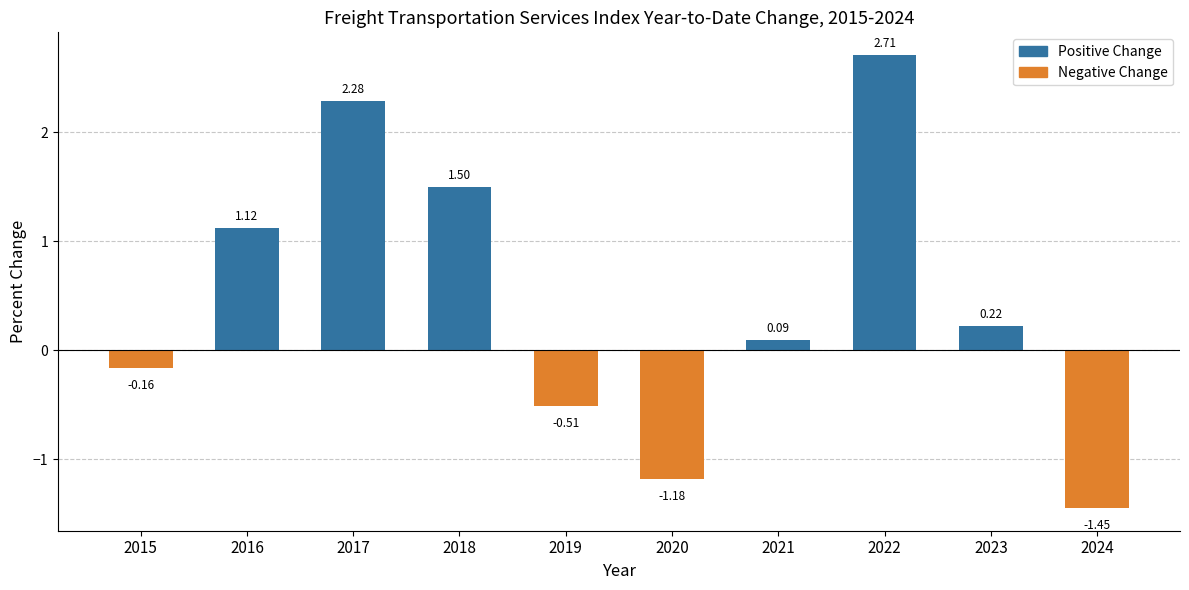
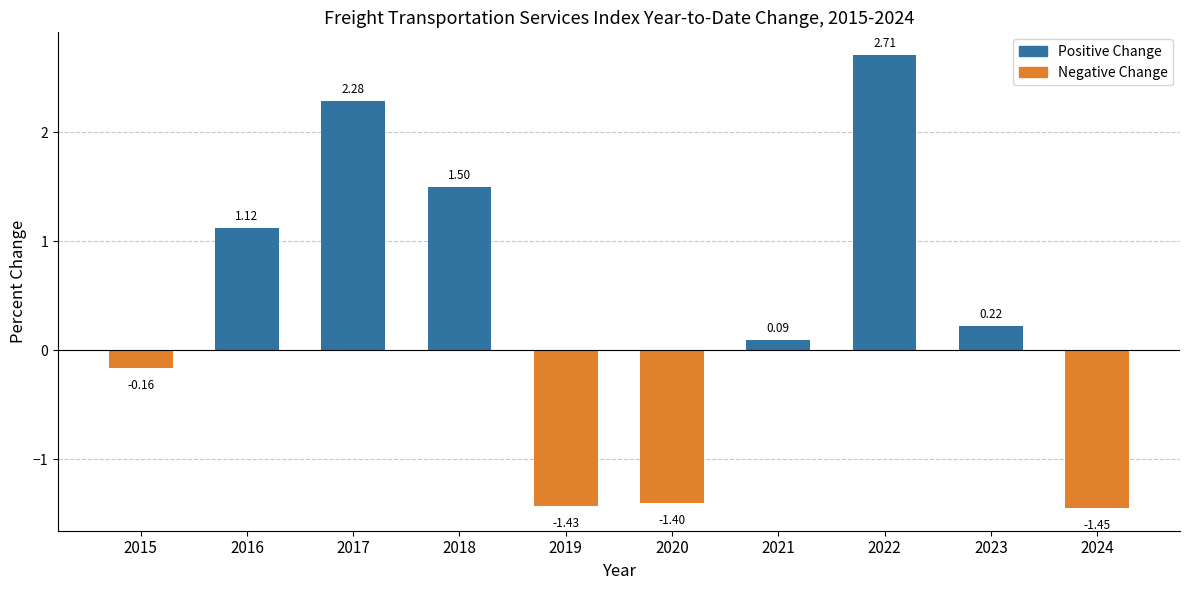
2019: -0.51 -> -1.43
2020: -1.18 -> -1.40
